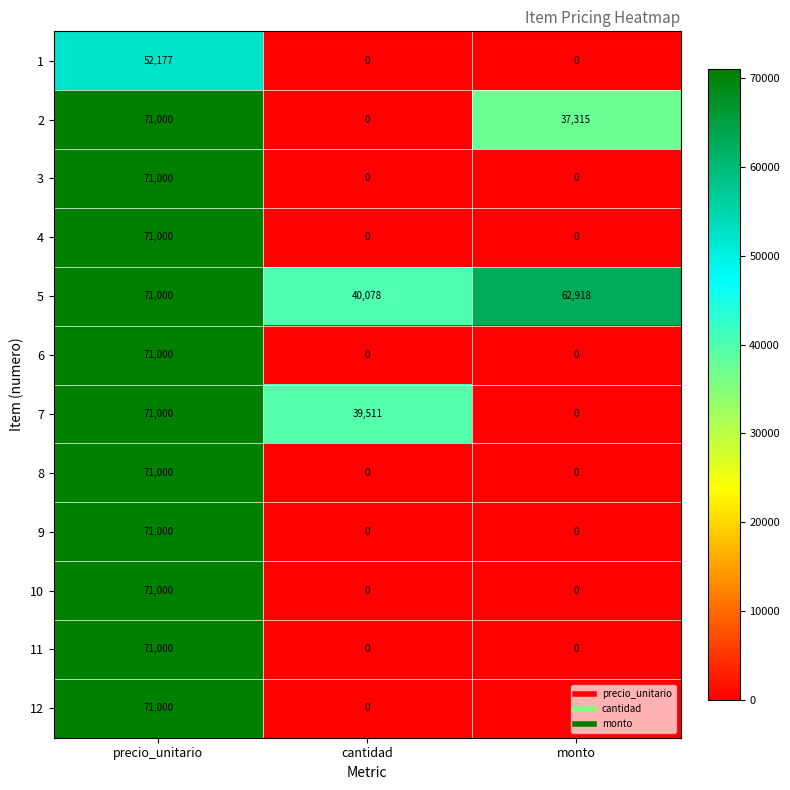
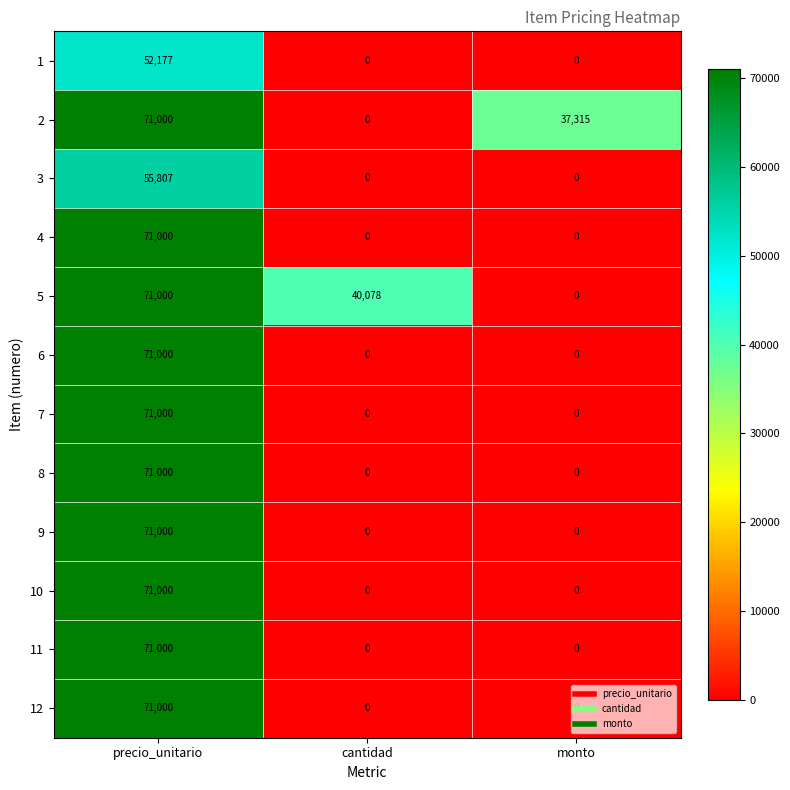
3, precio_unitario: 71,000 -> 55,807
5, monto: 62,918 -> 0
7, cantidad: 39,511 -> 0
